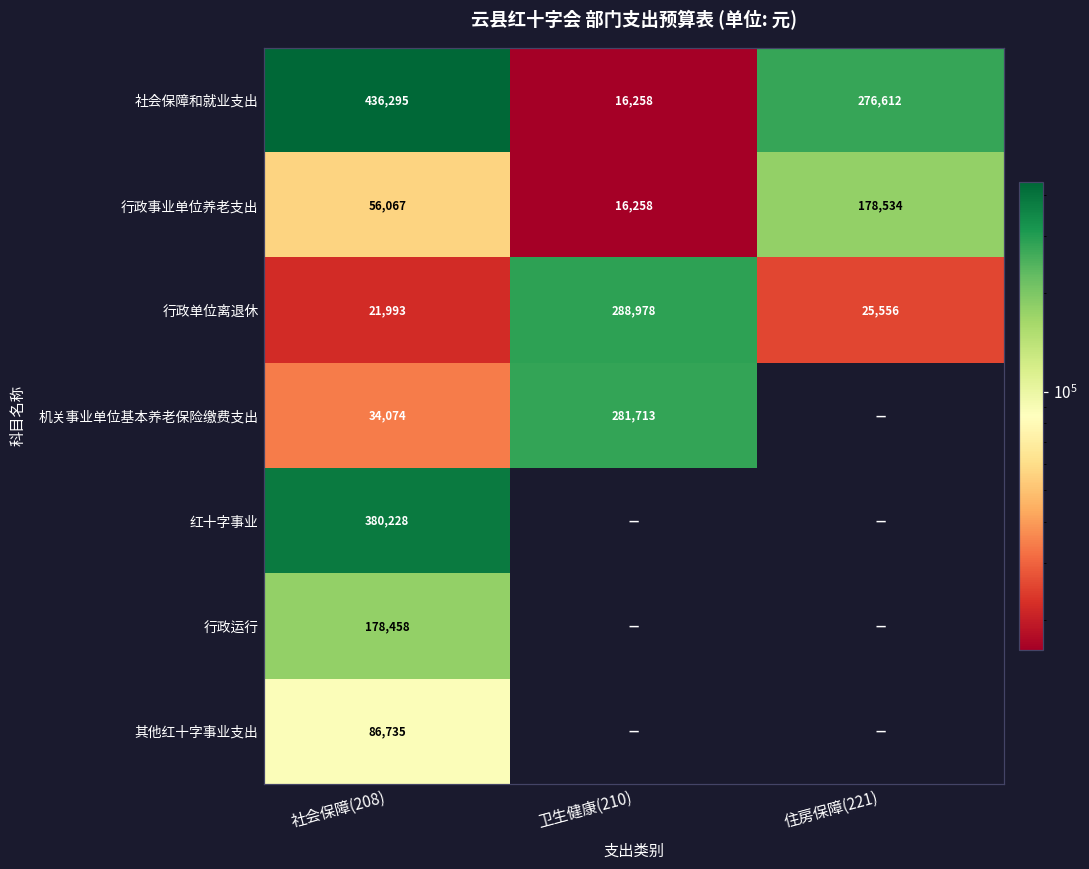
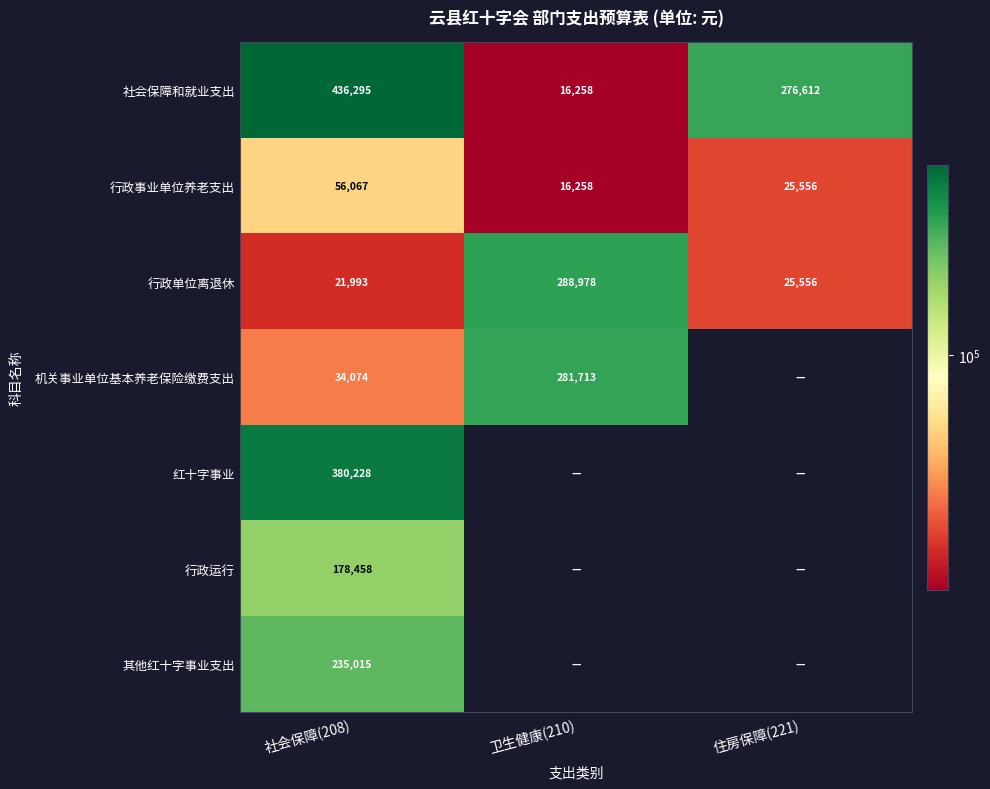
行政事业单位养老支出, 住房保障(221): 178,534 -> 25,556
其他红十字事业支出, 社会保障(208): 86,735 -> 235,015
